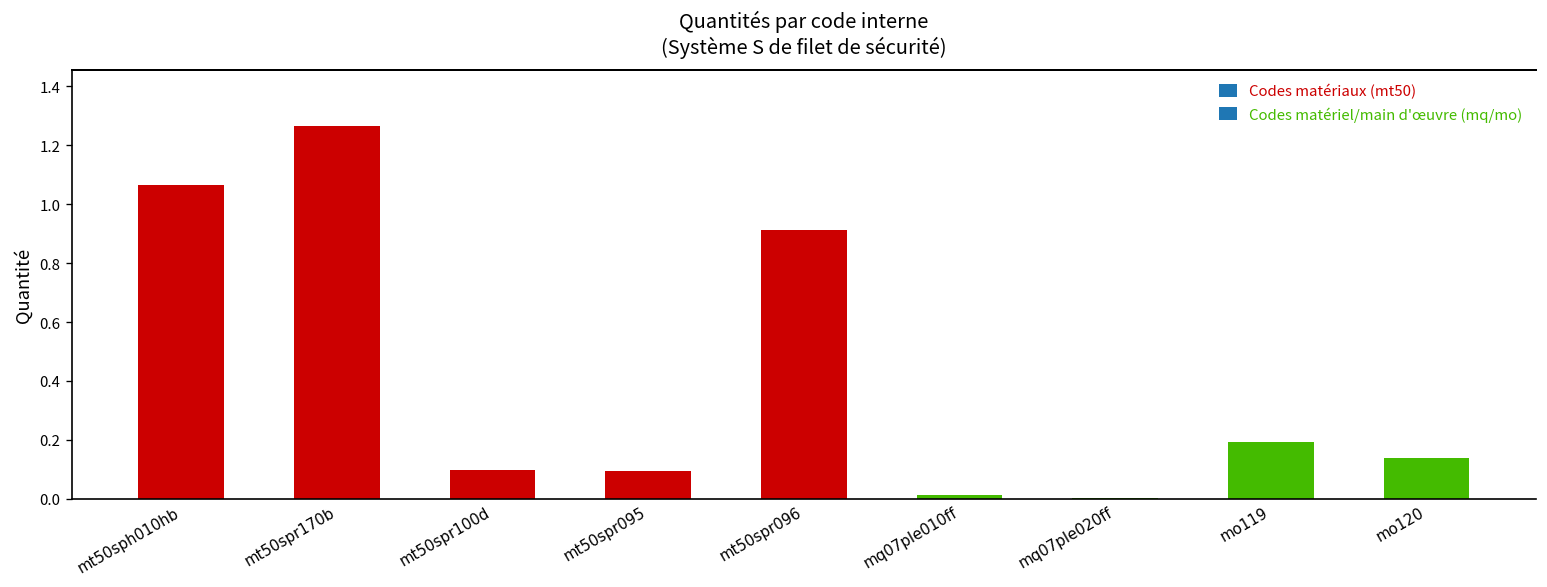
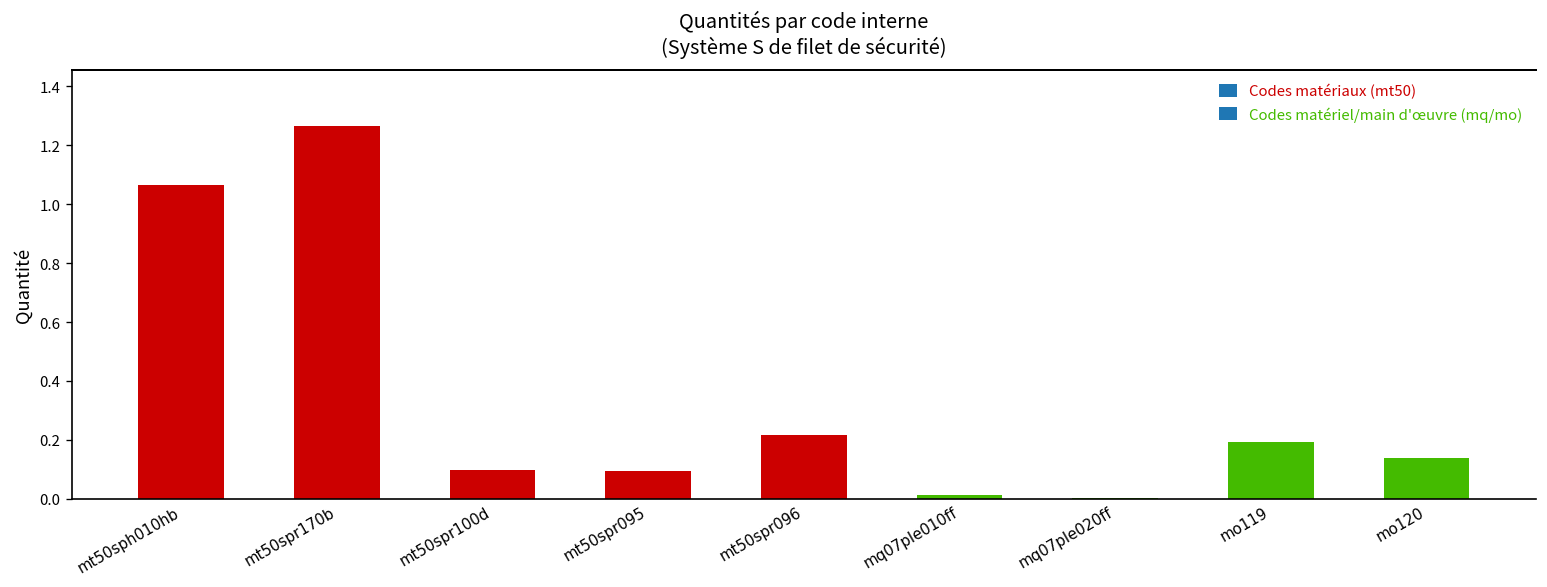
mt50spr096: 0.91 -> 0.22
